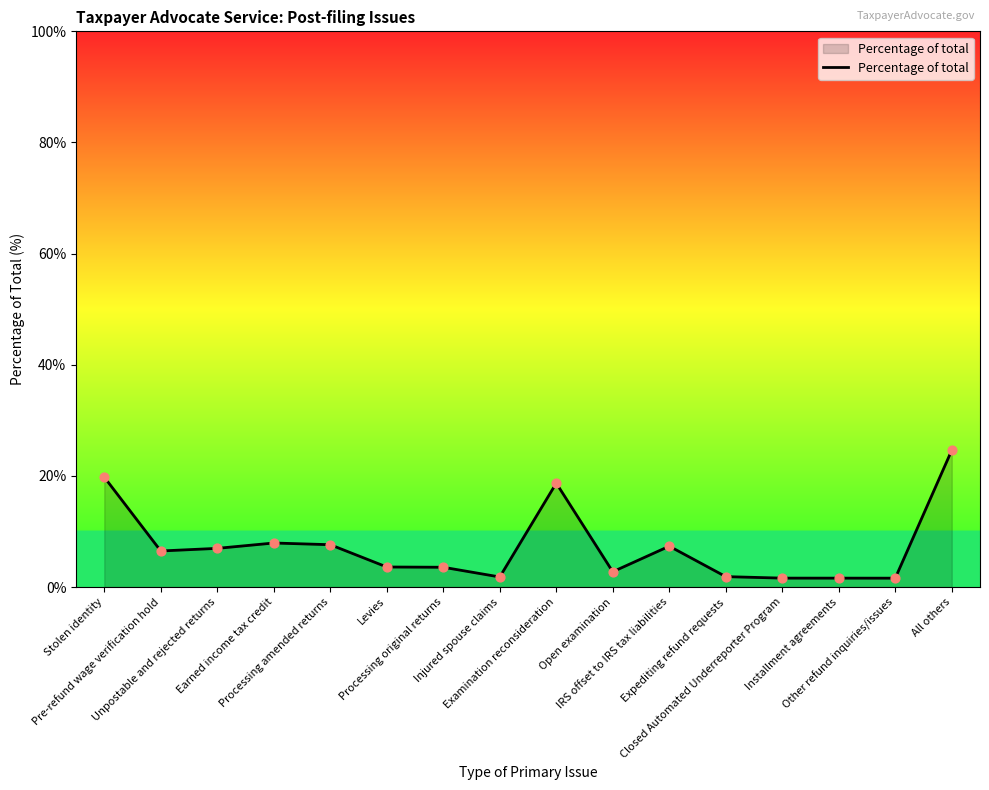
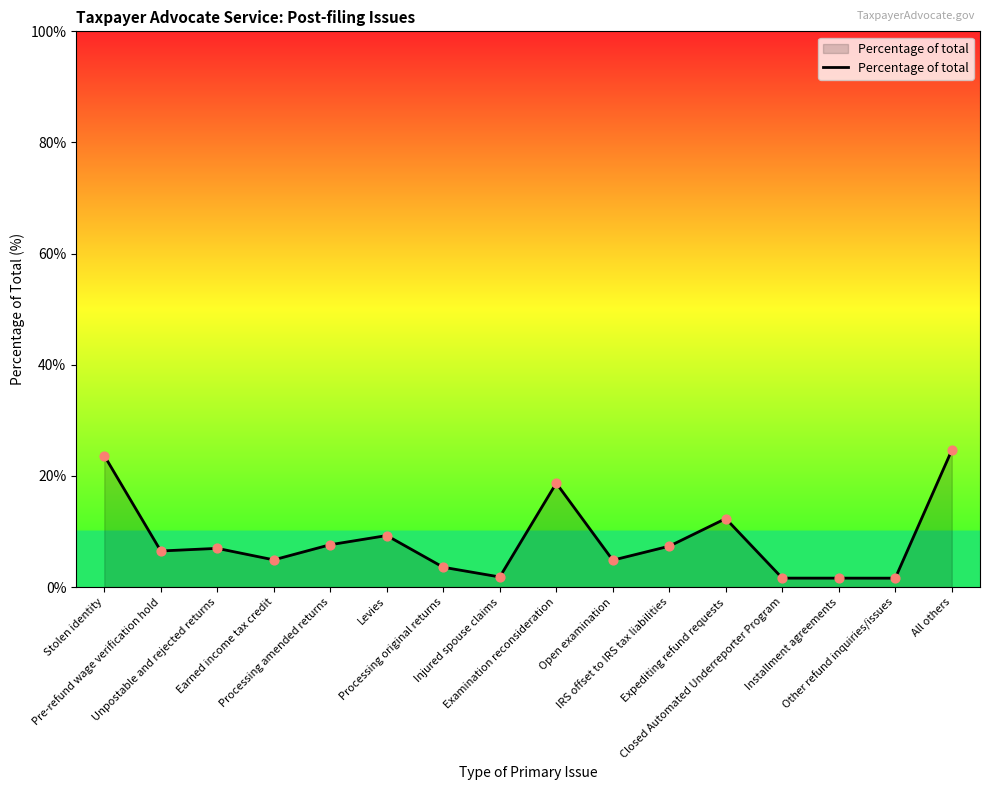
Stolen identity: 20% -> 24%
Earned income tax credit: 8% -> 5%
Levies: 4% -> 9%
Open examination: 3% -> 5%
Expediting refund requests: 2% -> 12%
